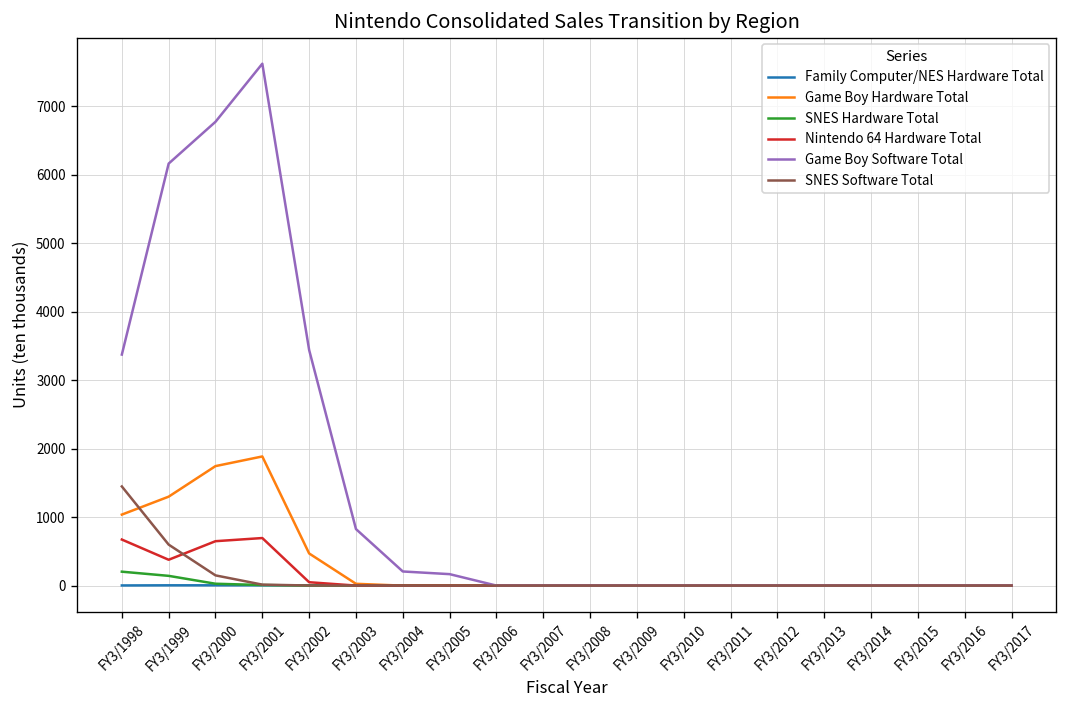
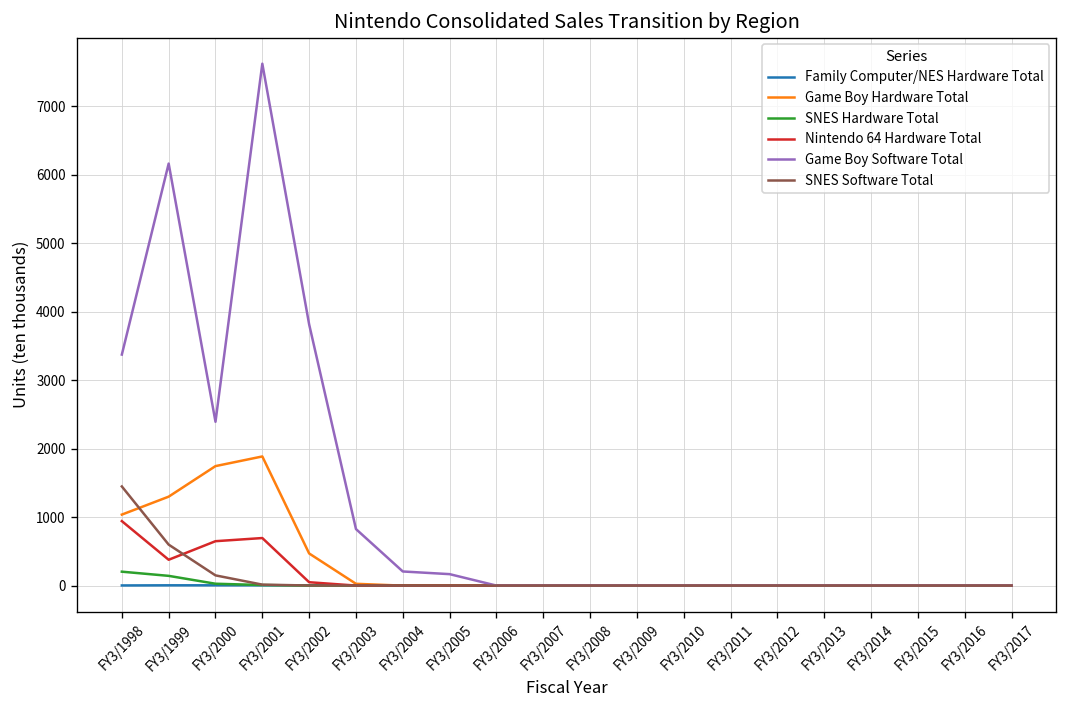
Nintendo 64 Hardware Total, FY3/1998: 700 -> 900
Game Boy Software Total, FY3/2000: 6800 -> 2400
Game Boy Software Total, FY3/2002: 3400 -> 3800
